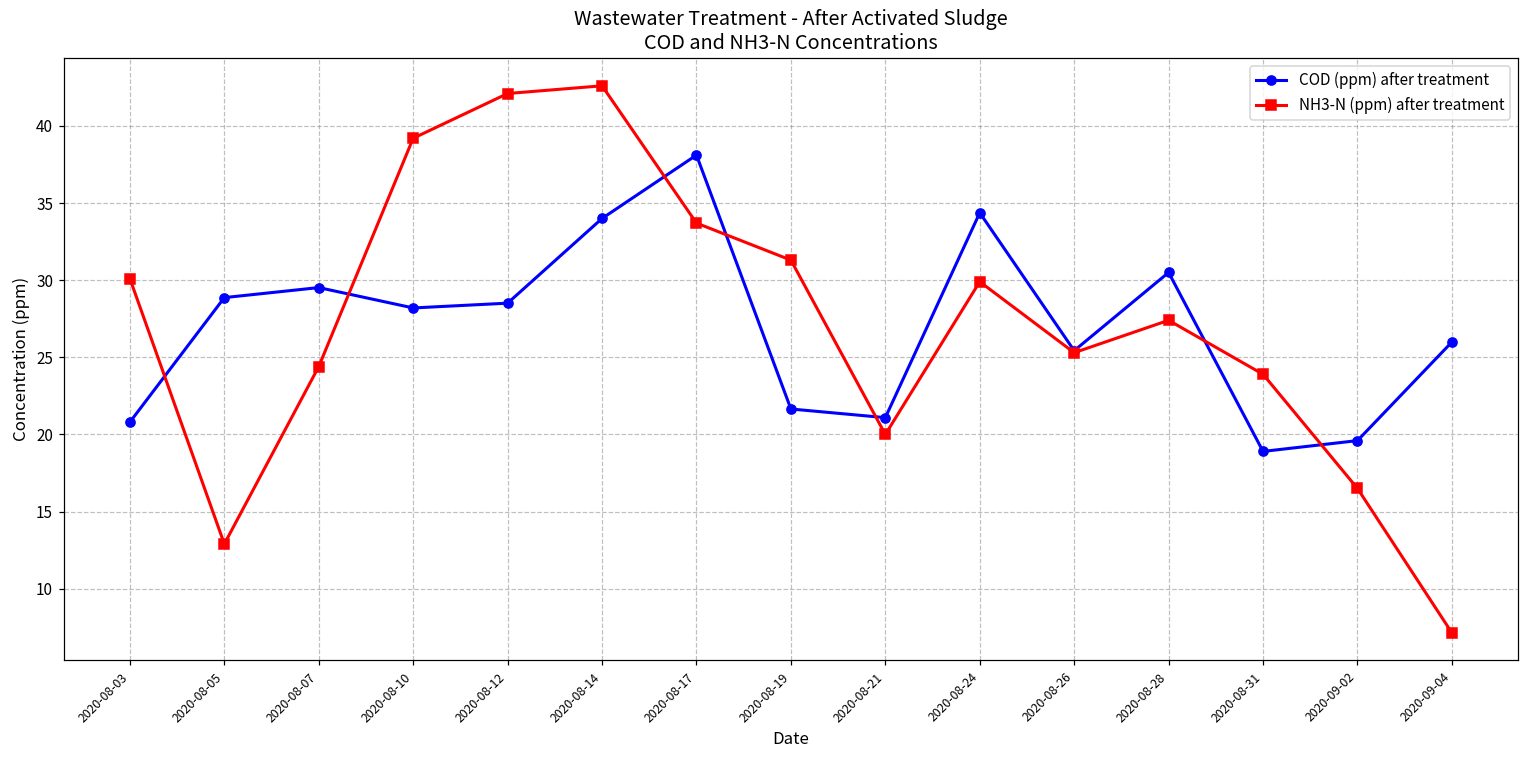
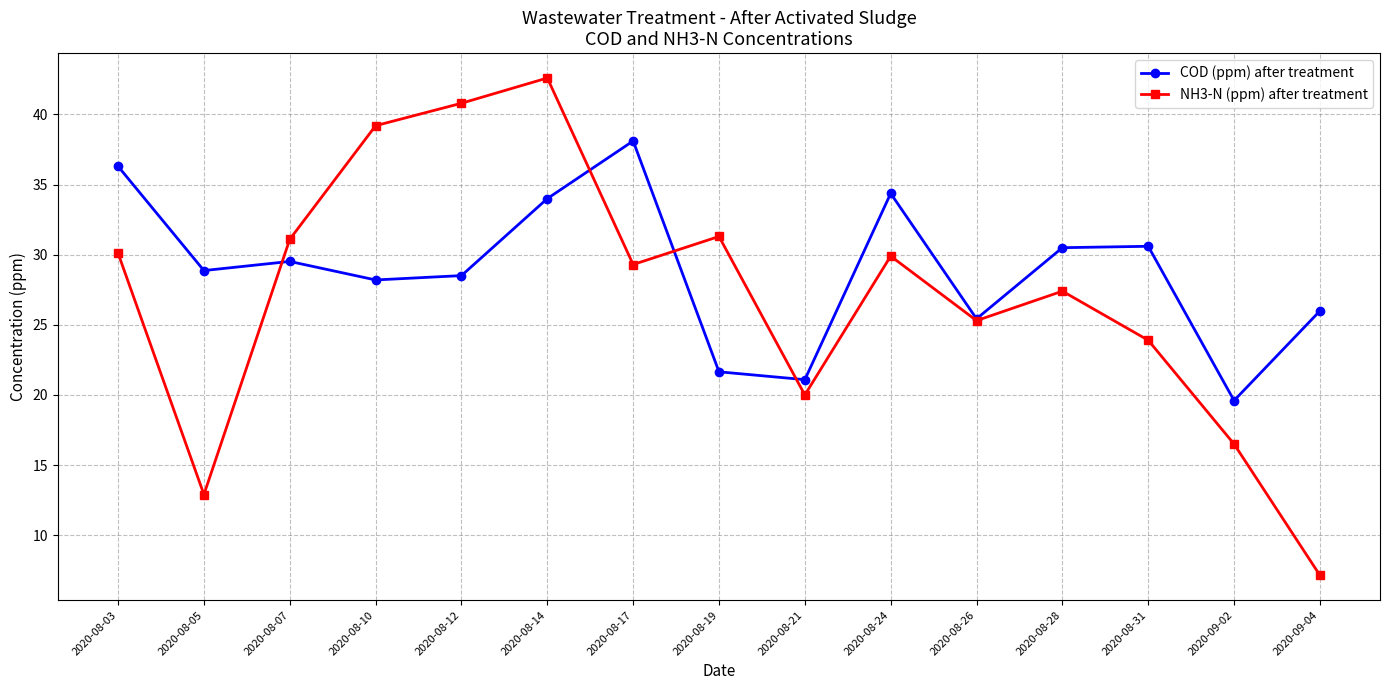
COD (ppm) after treatment, 2020-08-03: 20.8 -> 36.3
NH3-N (ppm) after treatment, 2020-08-07: 24.4 -> 31.1
NH3-N (ppm) after treatment, 2020-08-12: 42.1 -> 40.8
NH3-N (ppm) after treatment, 2020-08-17: 33.7 -> 29.3
COD (ppm) after treatment, 2020-08-31: 18.9 -> 30.6
